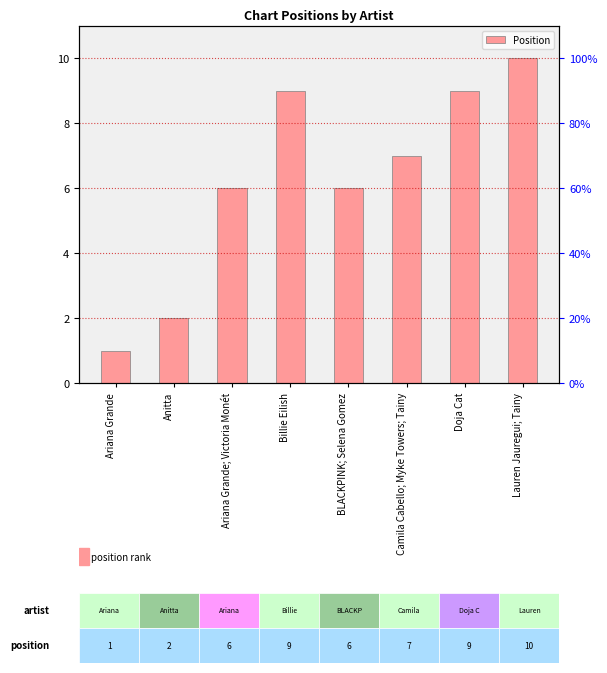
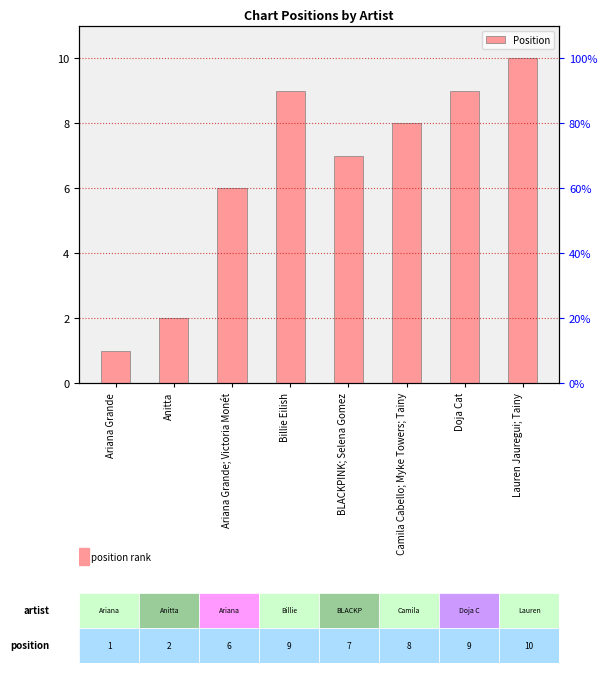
BLACKPINK; Selena Gomez: 6 -> 7
Camila Cabello; Myke Towers; Tainy: 7 -> 8
